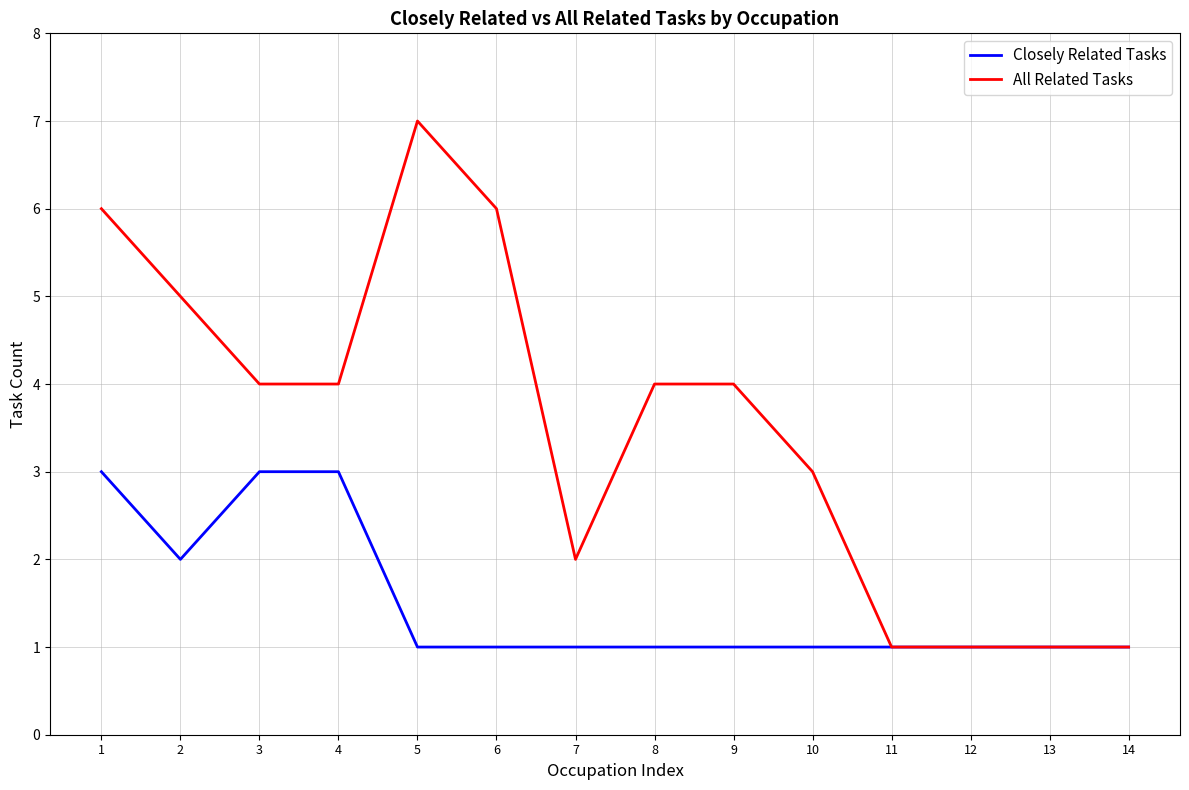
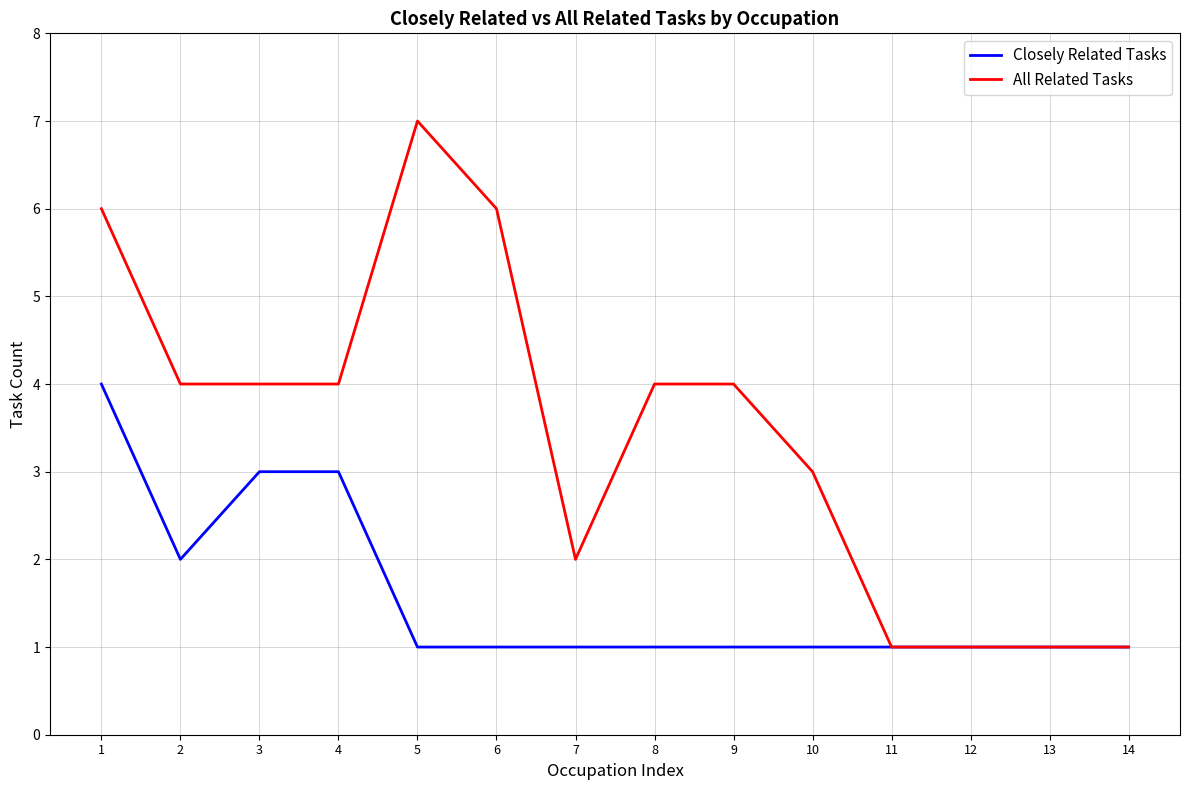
Closely Related Tasks, 1: 3 -> 4
All Related Tasks, 2: 5 -> 4
